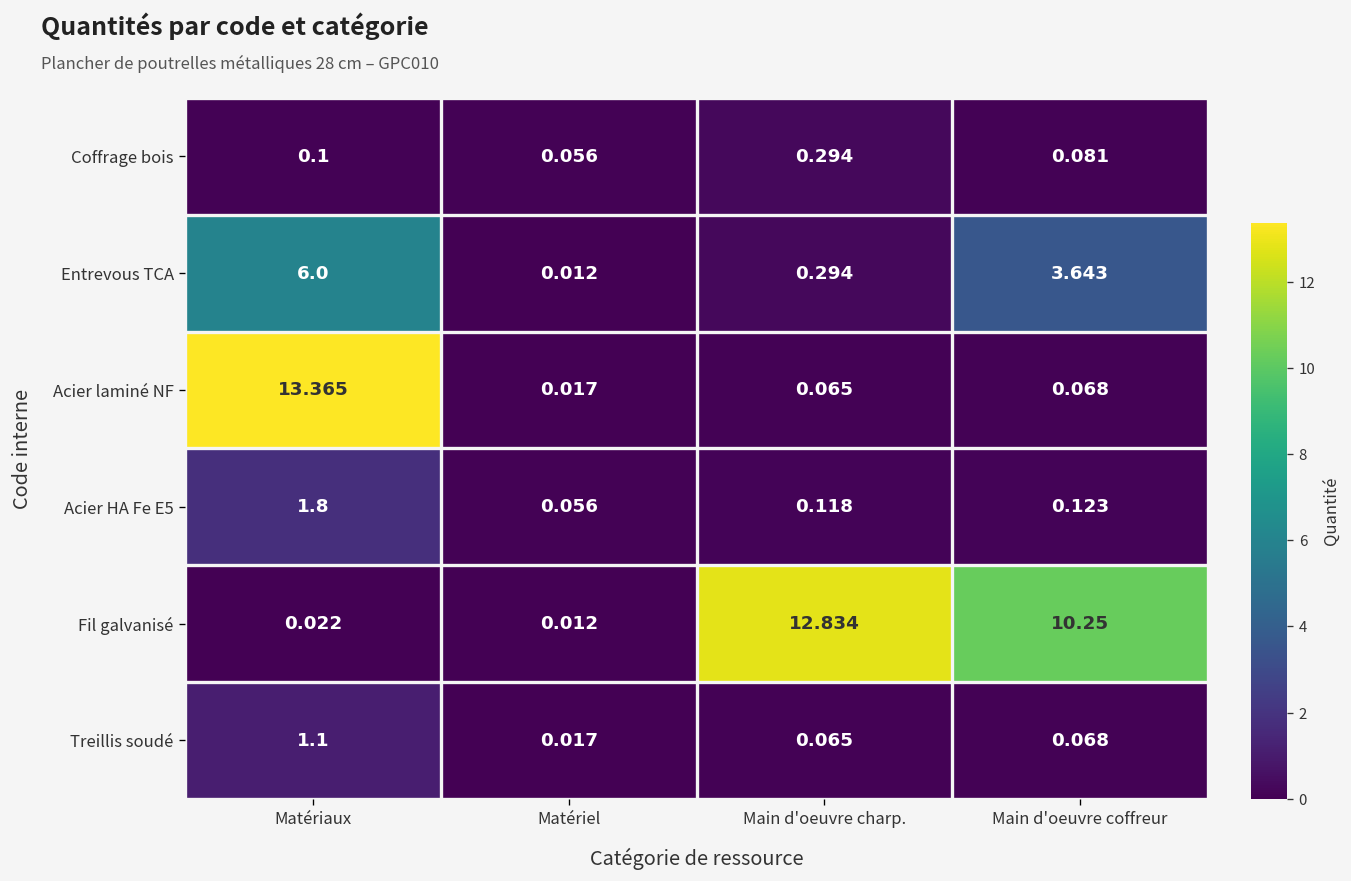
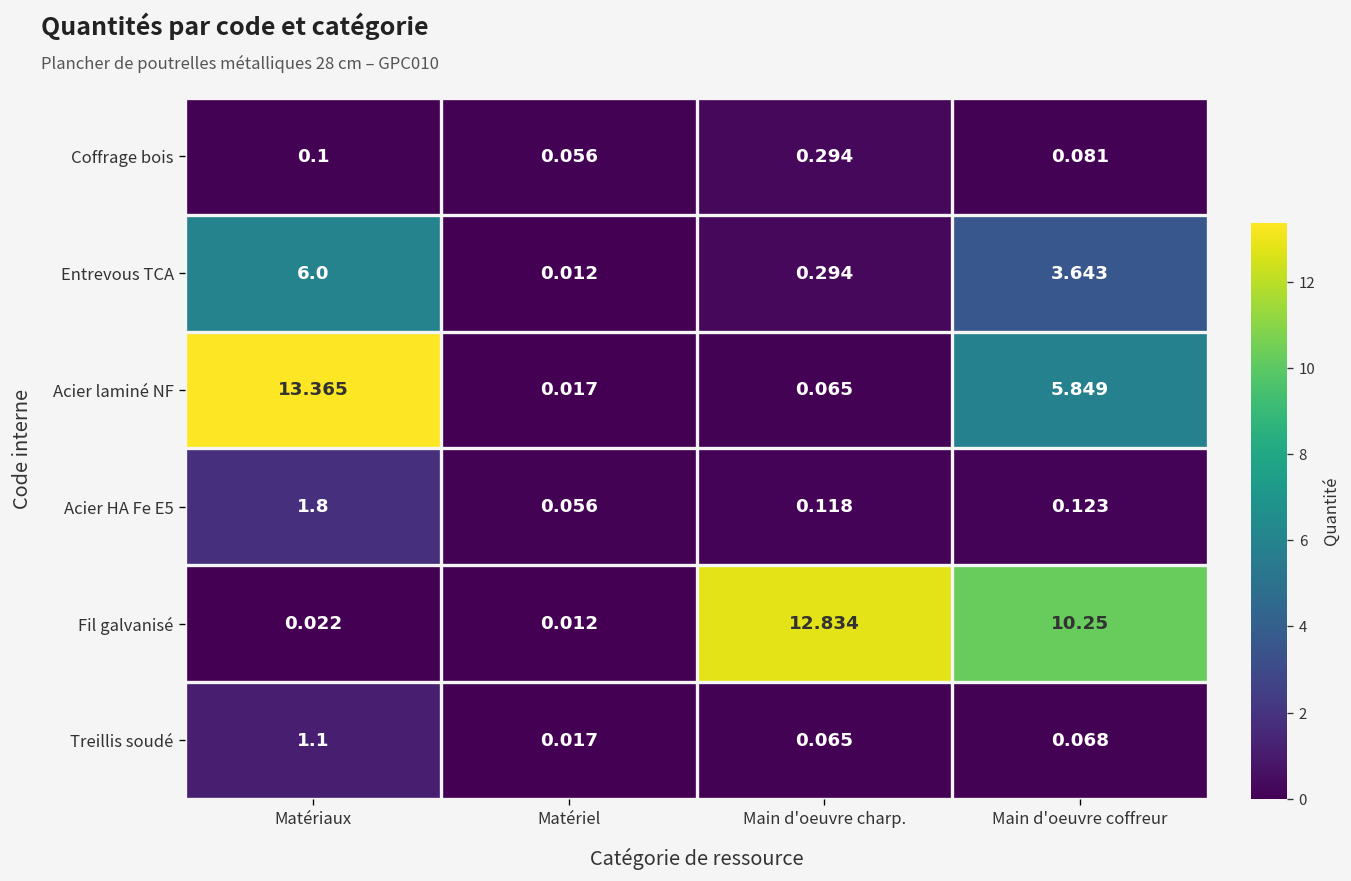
Acier laminé NF, Main d'oeuvre coffreur: 0.068 -> 5.849
